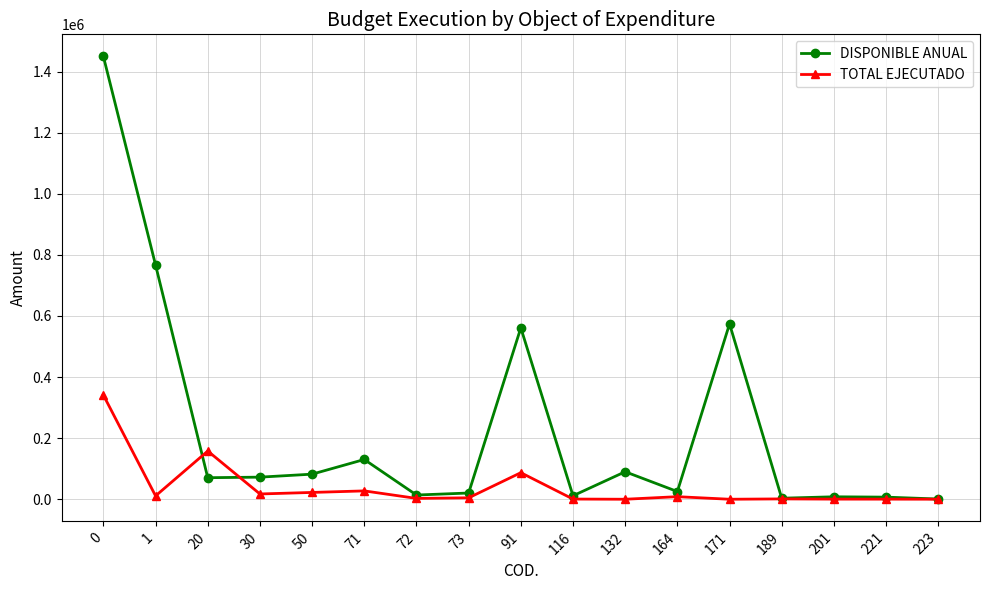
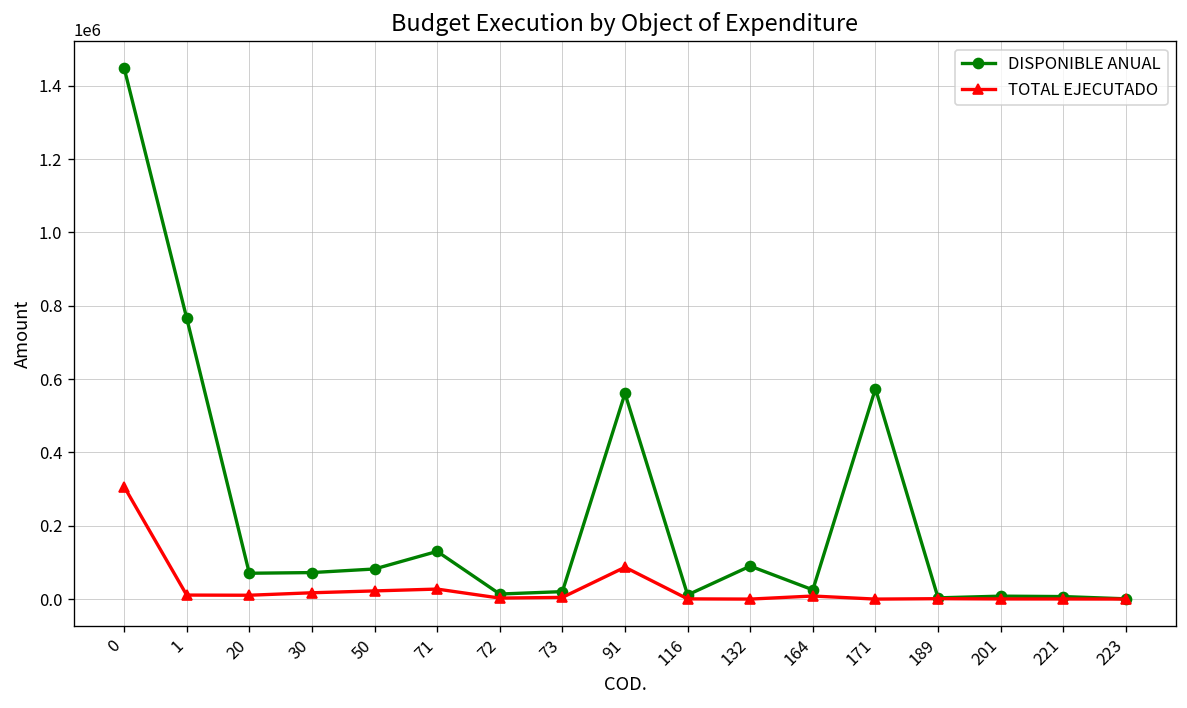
TOTAL EJECUTADO, 0: 340000 -> 310000
TOTAL EJECUTADO, 20: 160000 -> 10000
